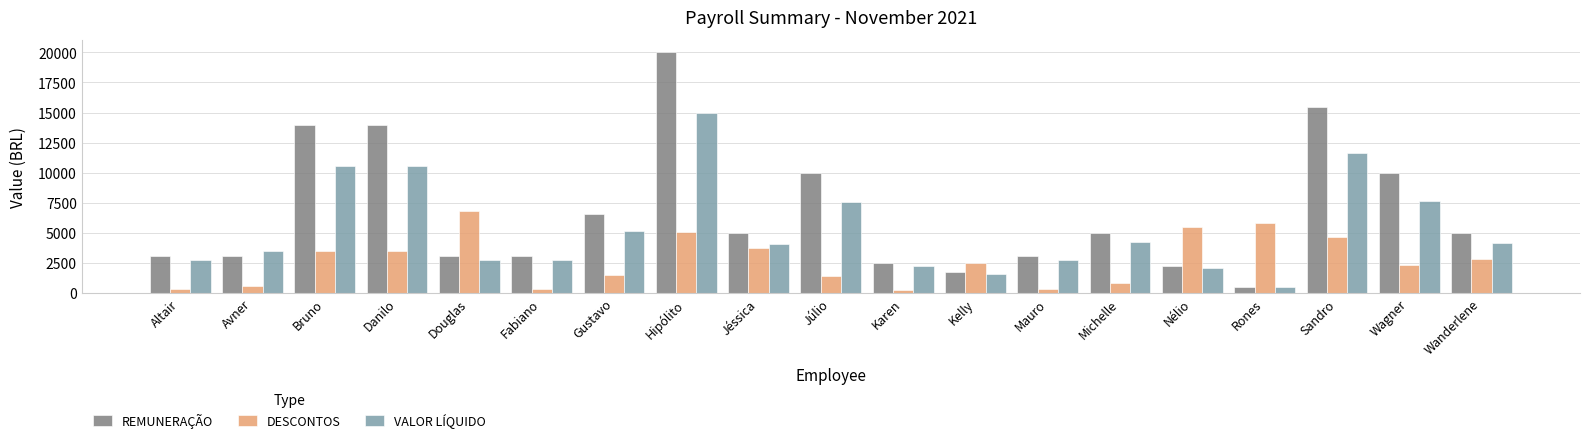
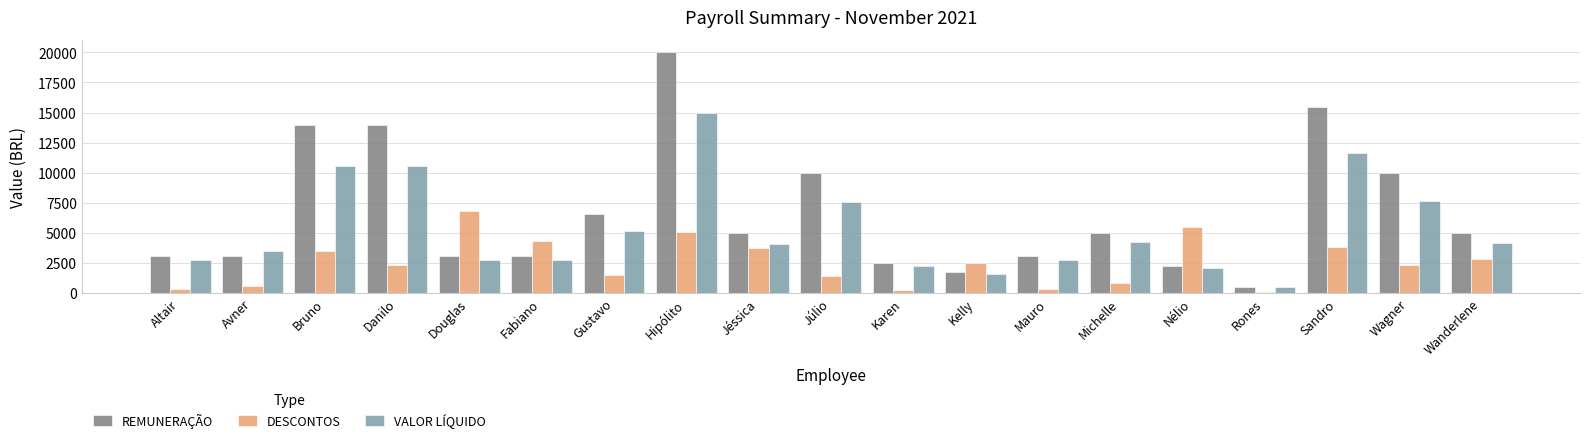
DESCONTOS, Danilo: 3500 -> 2300
DESCONTOS, Fabiano: 300 -> 4300
DESCONTOS, Rones: 5800 -> 0
DESCONTOS, Sandro: 4700 -> 3900
